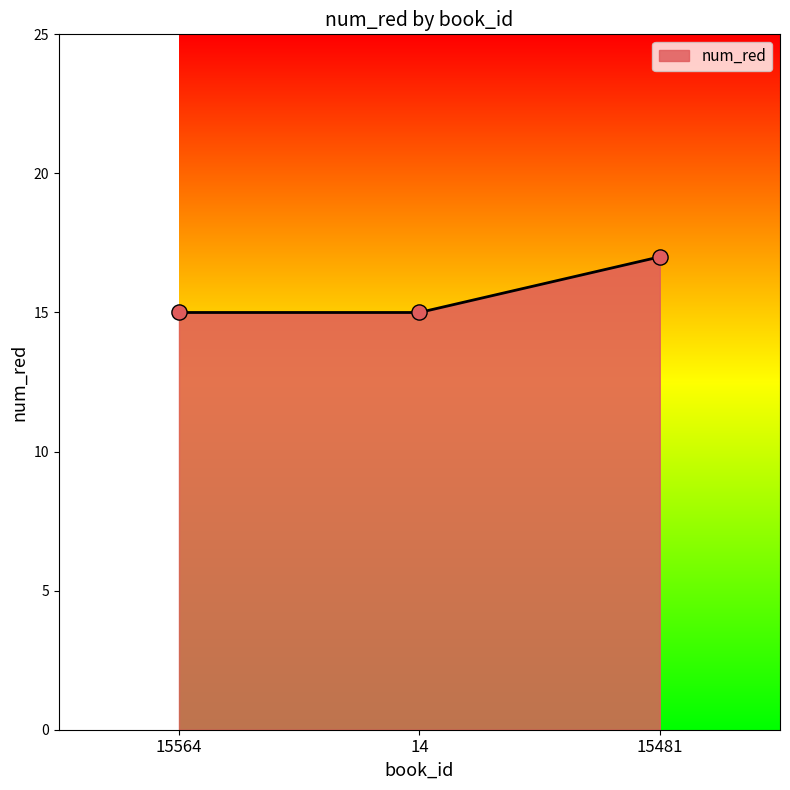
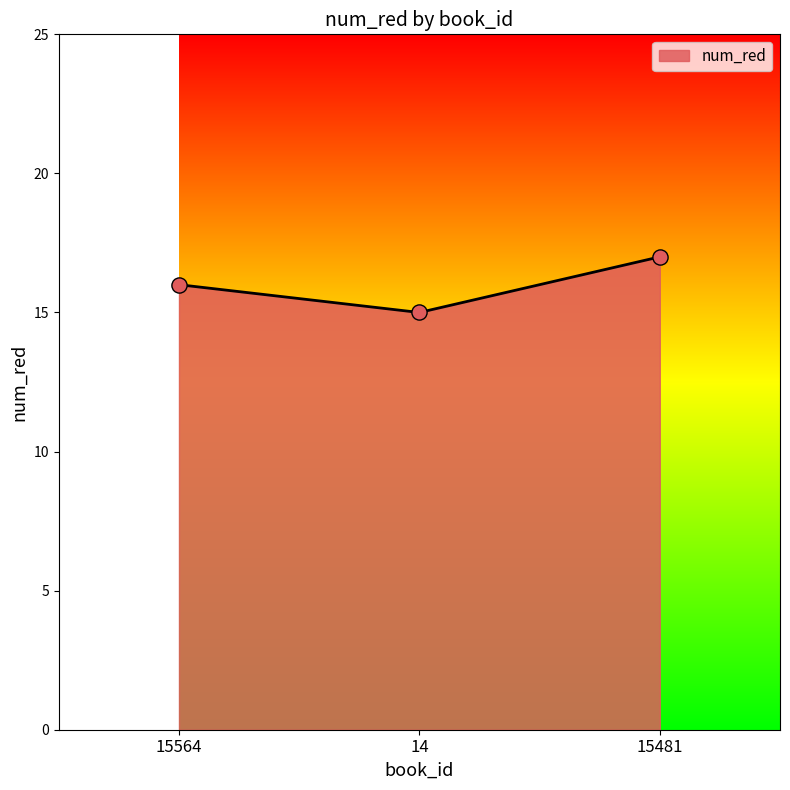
15564: 15 -> 16
